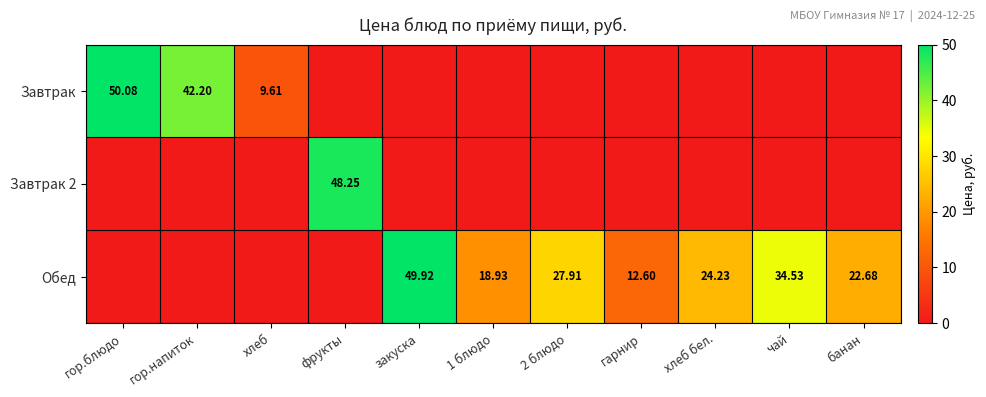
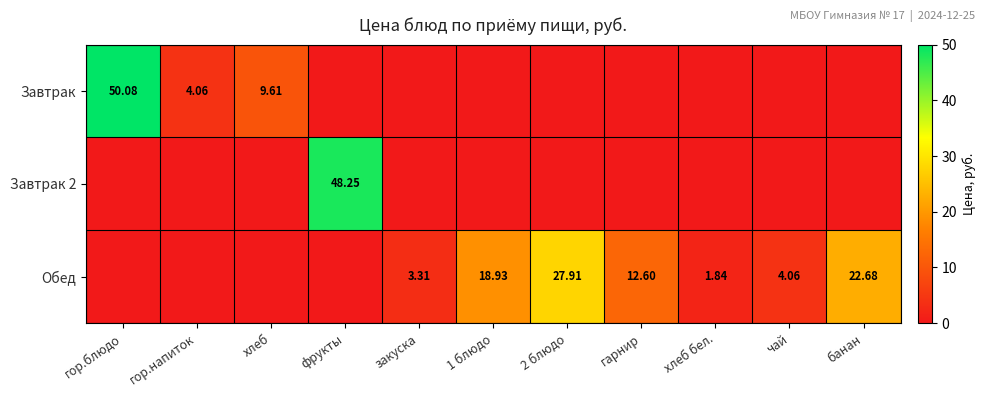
Завтрак, гор.напиток: 42.20 -> 4.06
Обед, закуска: 49.92 -> 3.31
Обед, хлеб бел.: 24.23 -> 1.84
Обед, чай: 34.53 -> 4.06
